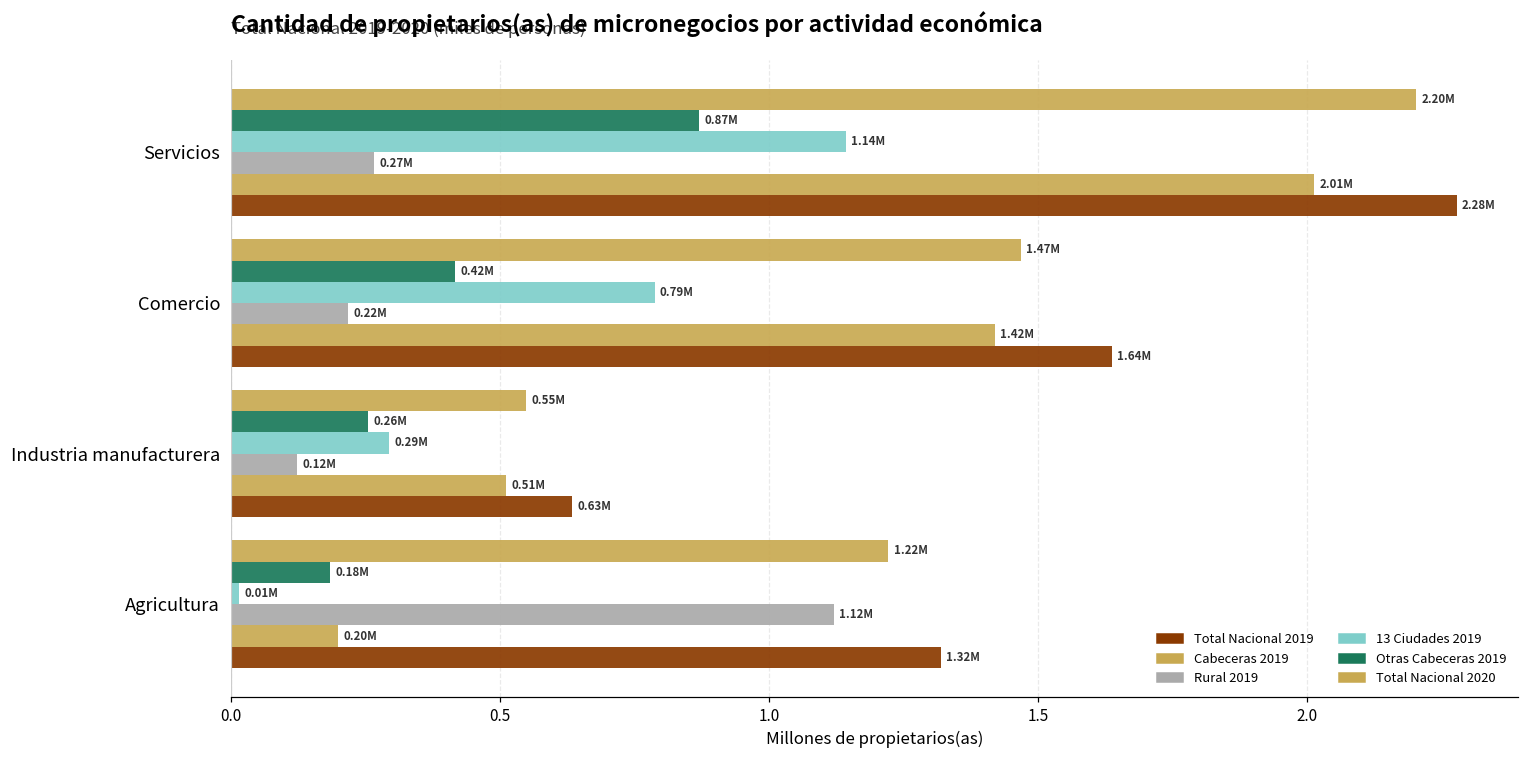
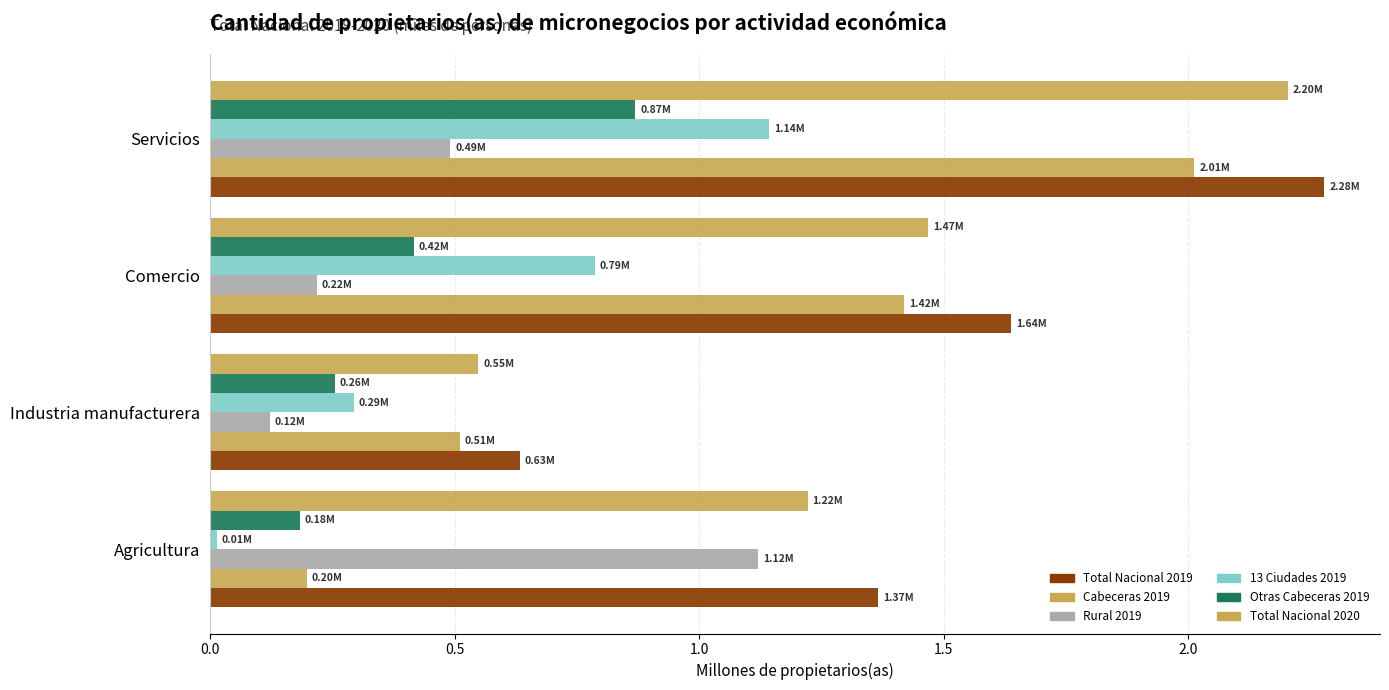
Rural 2019, Servicios: 0.27M -> 0.49M
Total Nacional 2019, Agricultura: 1.32M -> 1.37M
